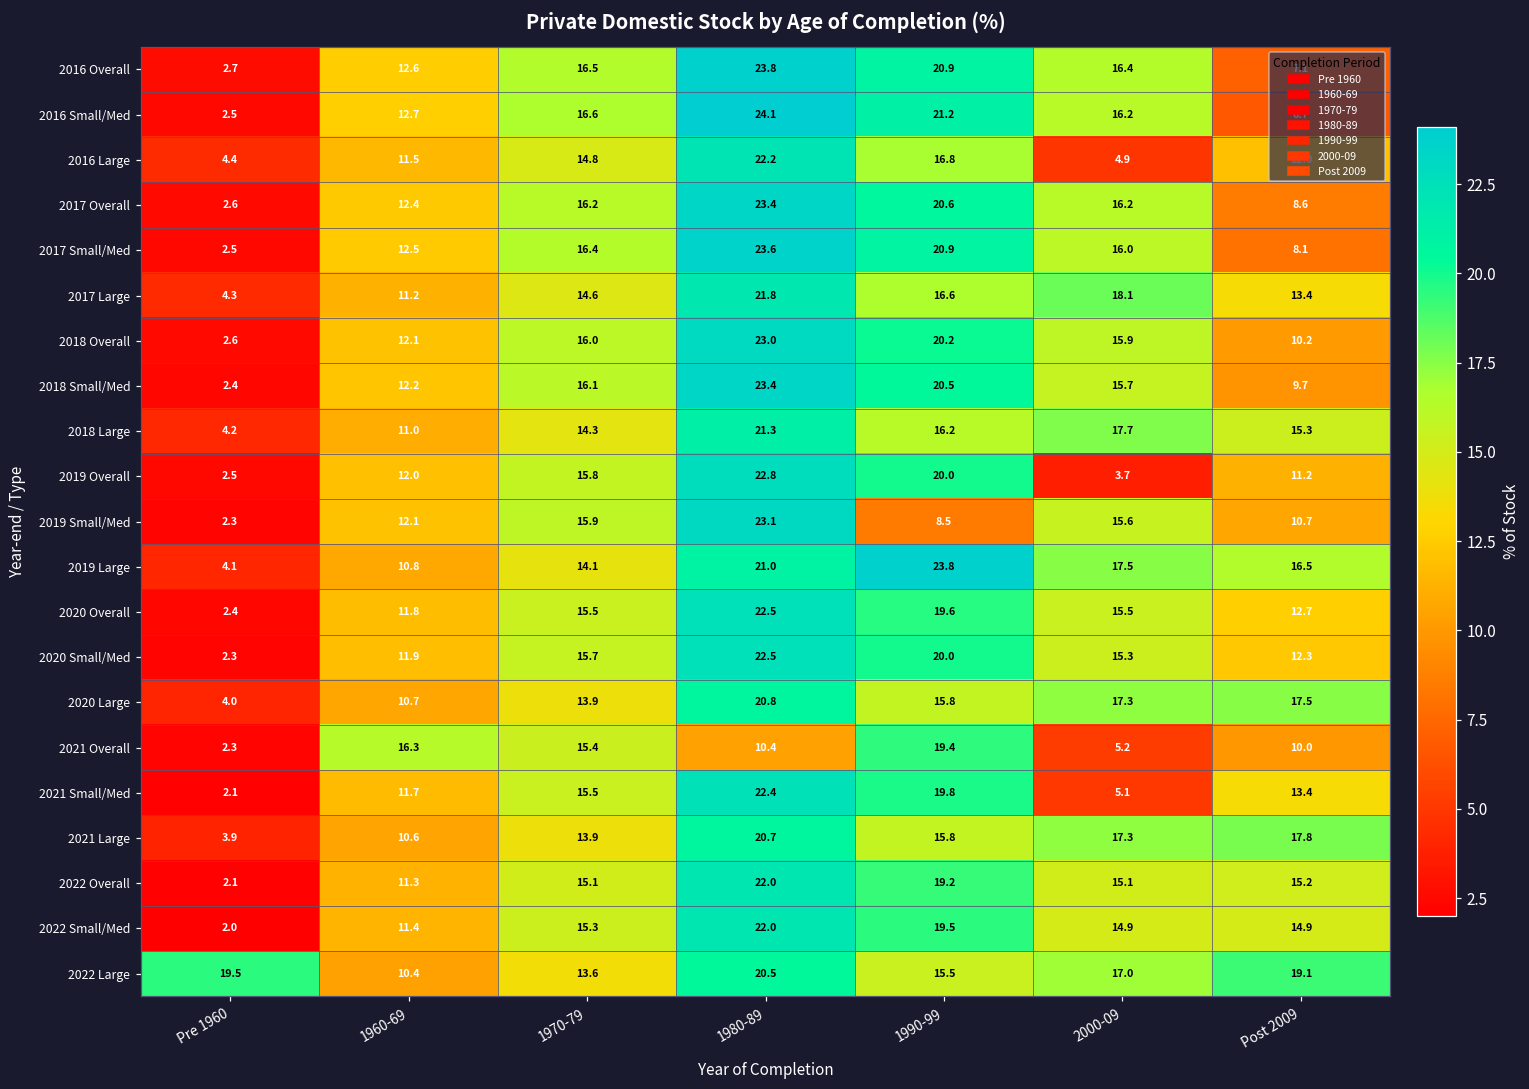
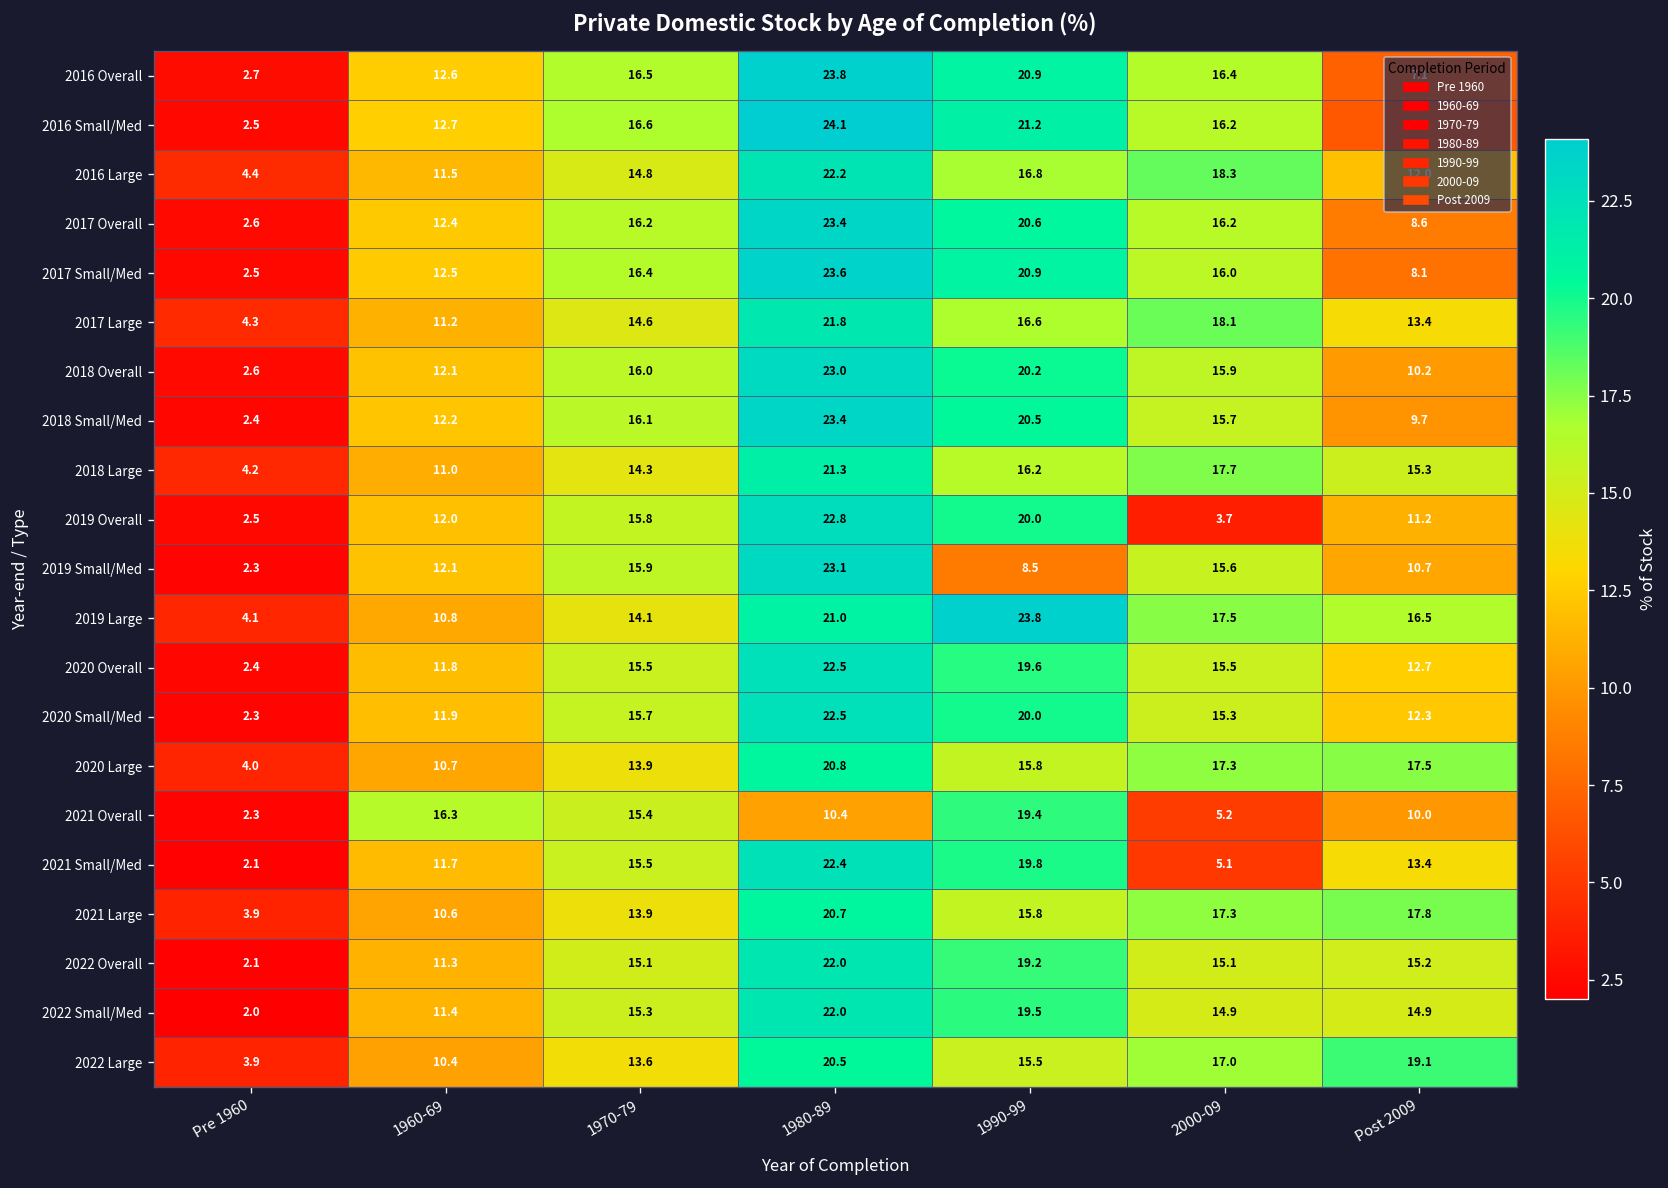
2016 Large, 2000-09: 4.9 -> 18.3
2022 Large, Pre 1960: 19.5 -> 3.9
